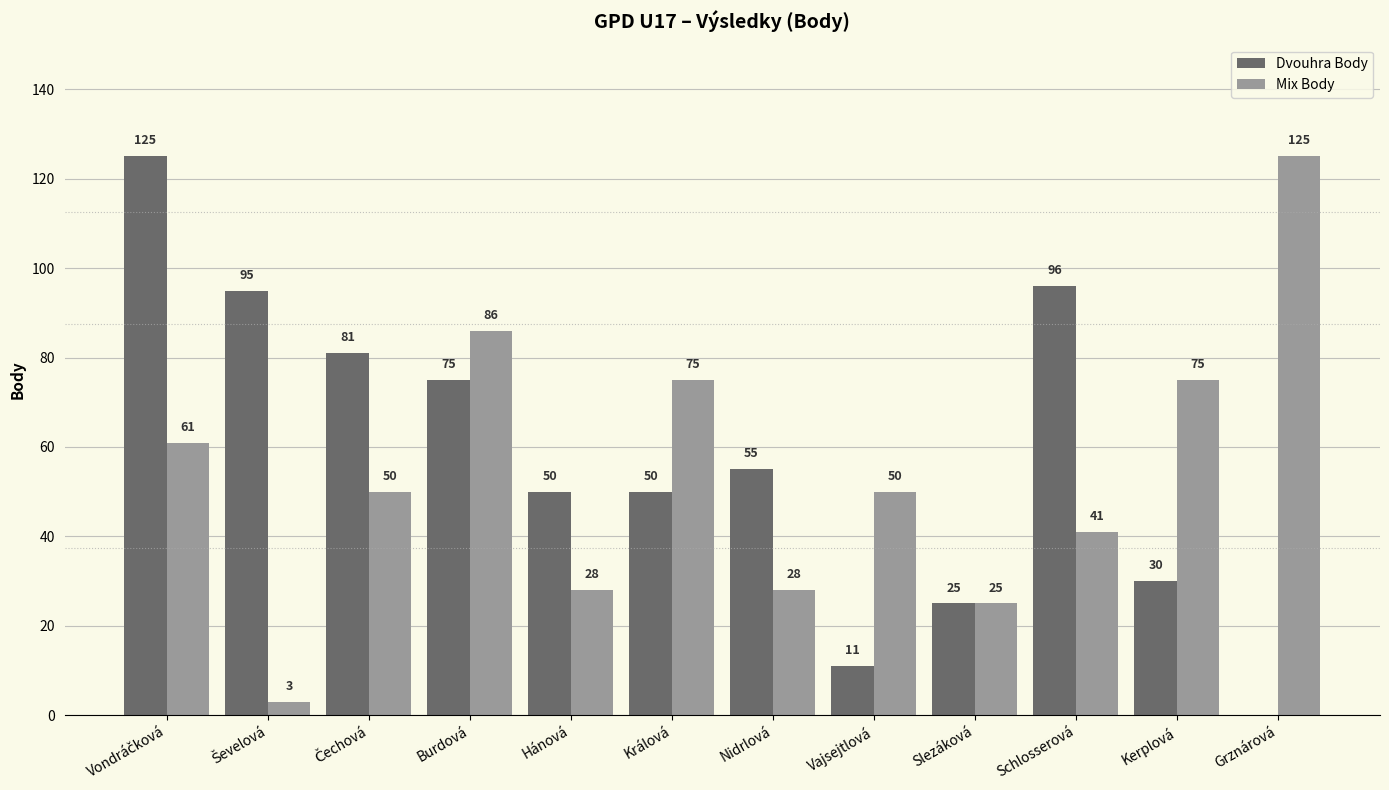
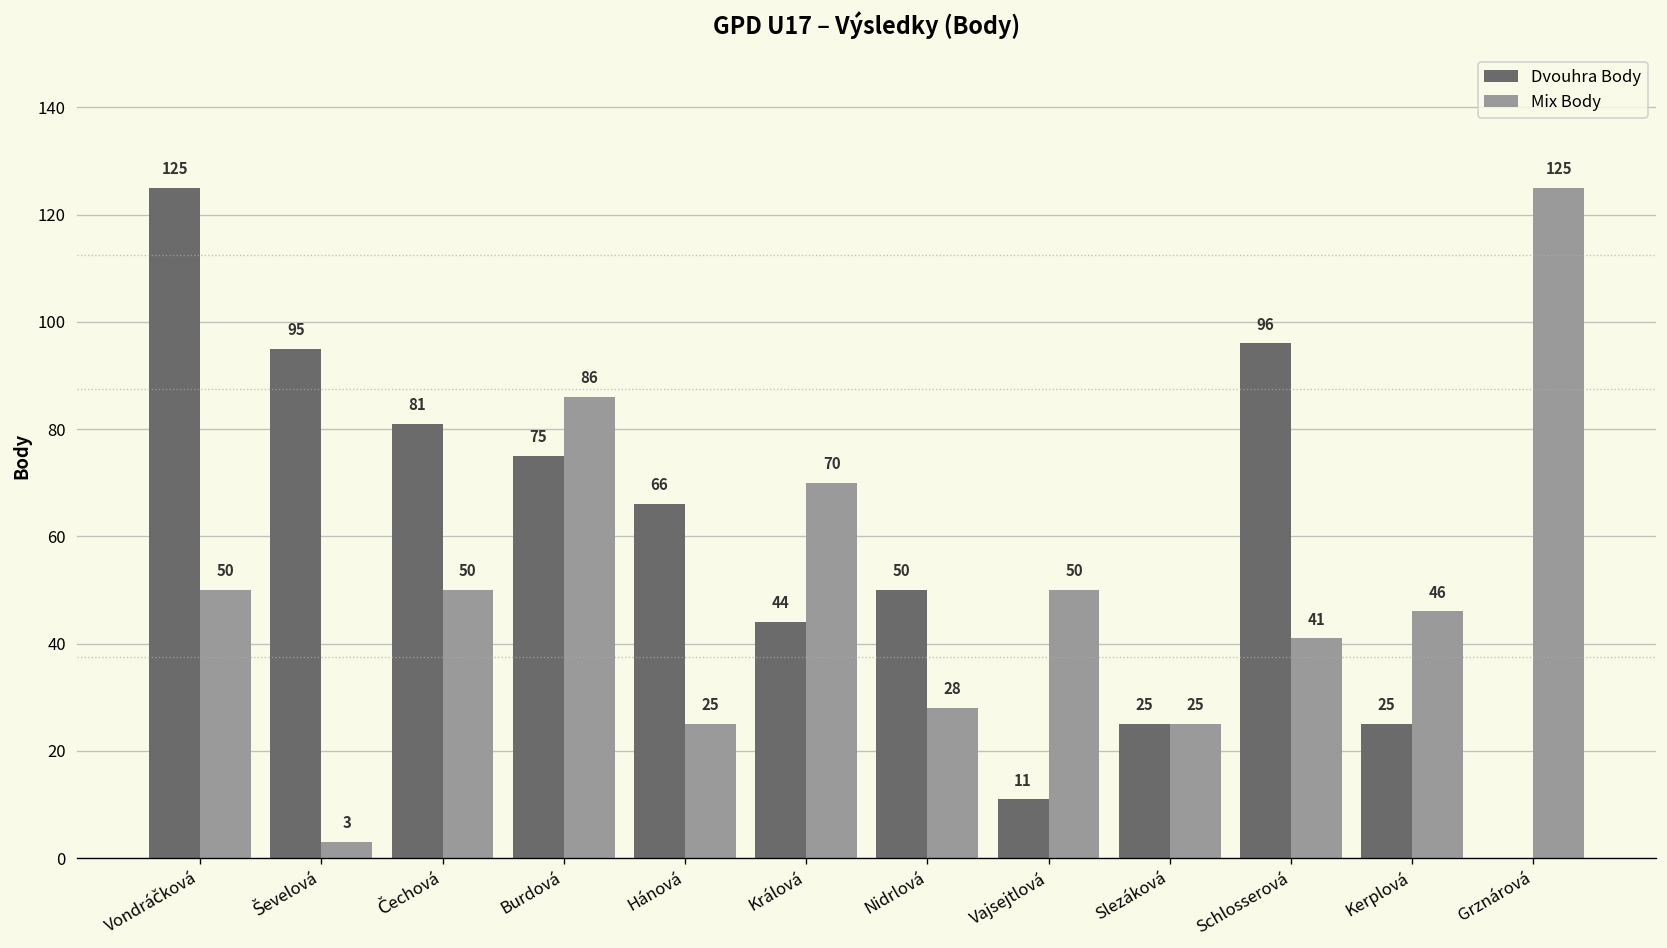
Mix Body, Vondráčková: 61 -> 50
Dvouhra Body, Hánová: 50 -> 66
Mix Body, Hánová: 28 -> 25
Dvouhra Body, Králová: 50 -> 44
Mix Body, Králová: 75 -> 70
Dvouhra Body, Nidrlová: 55 -> 50
Dvouhra Body, Kerplová: 30 -> 25
Mix Body, Kerplová: 75 -> 46
